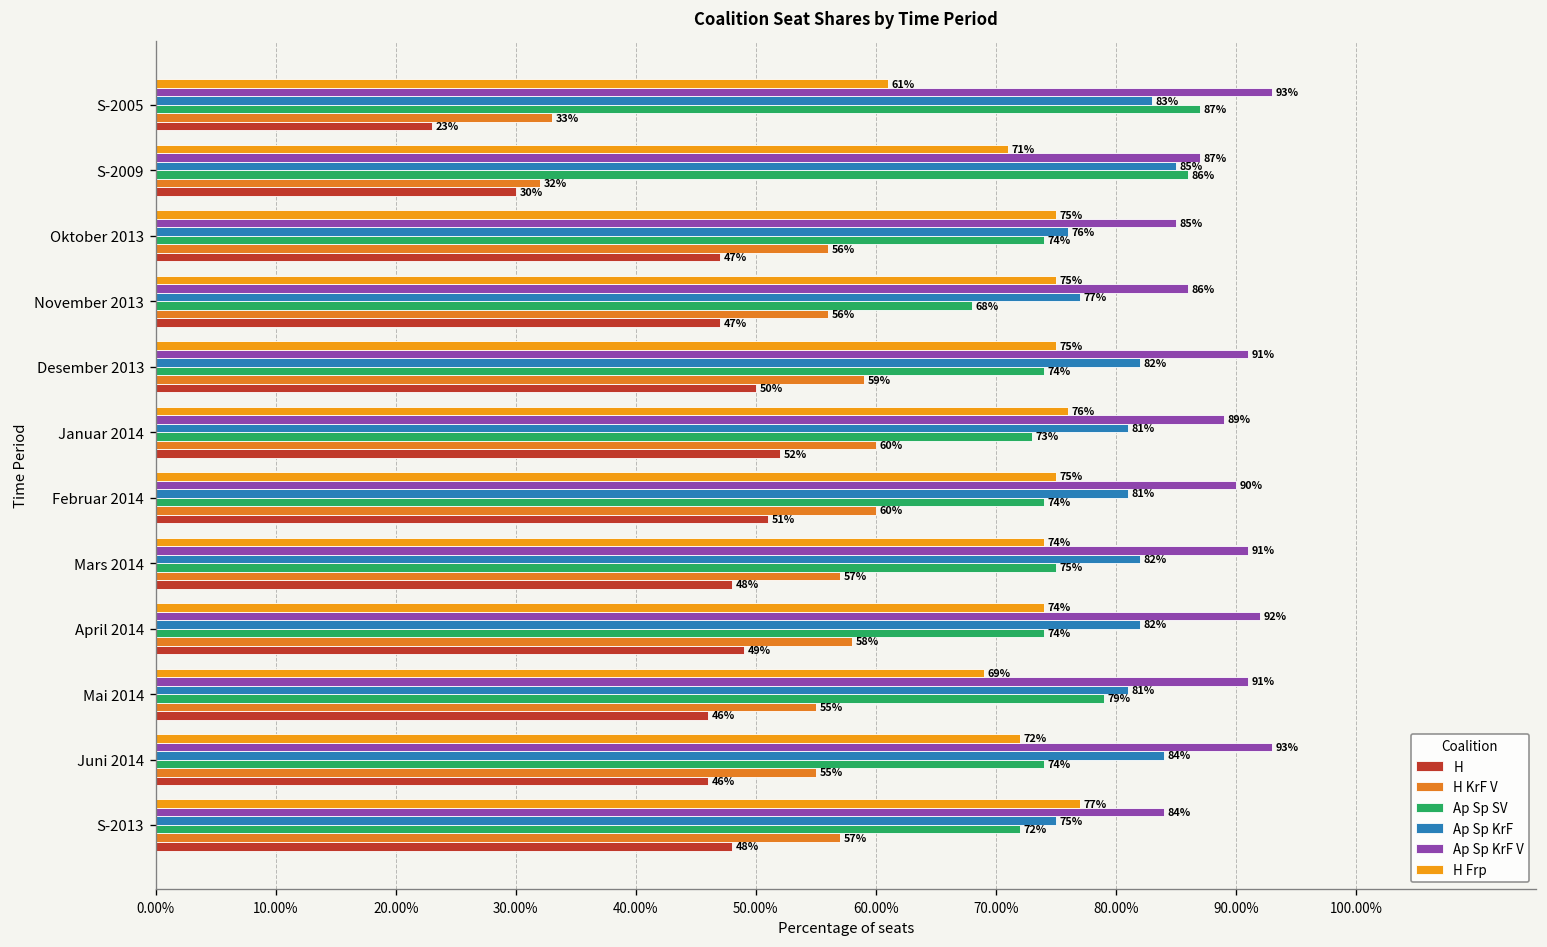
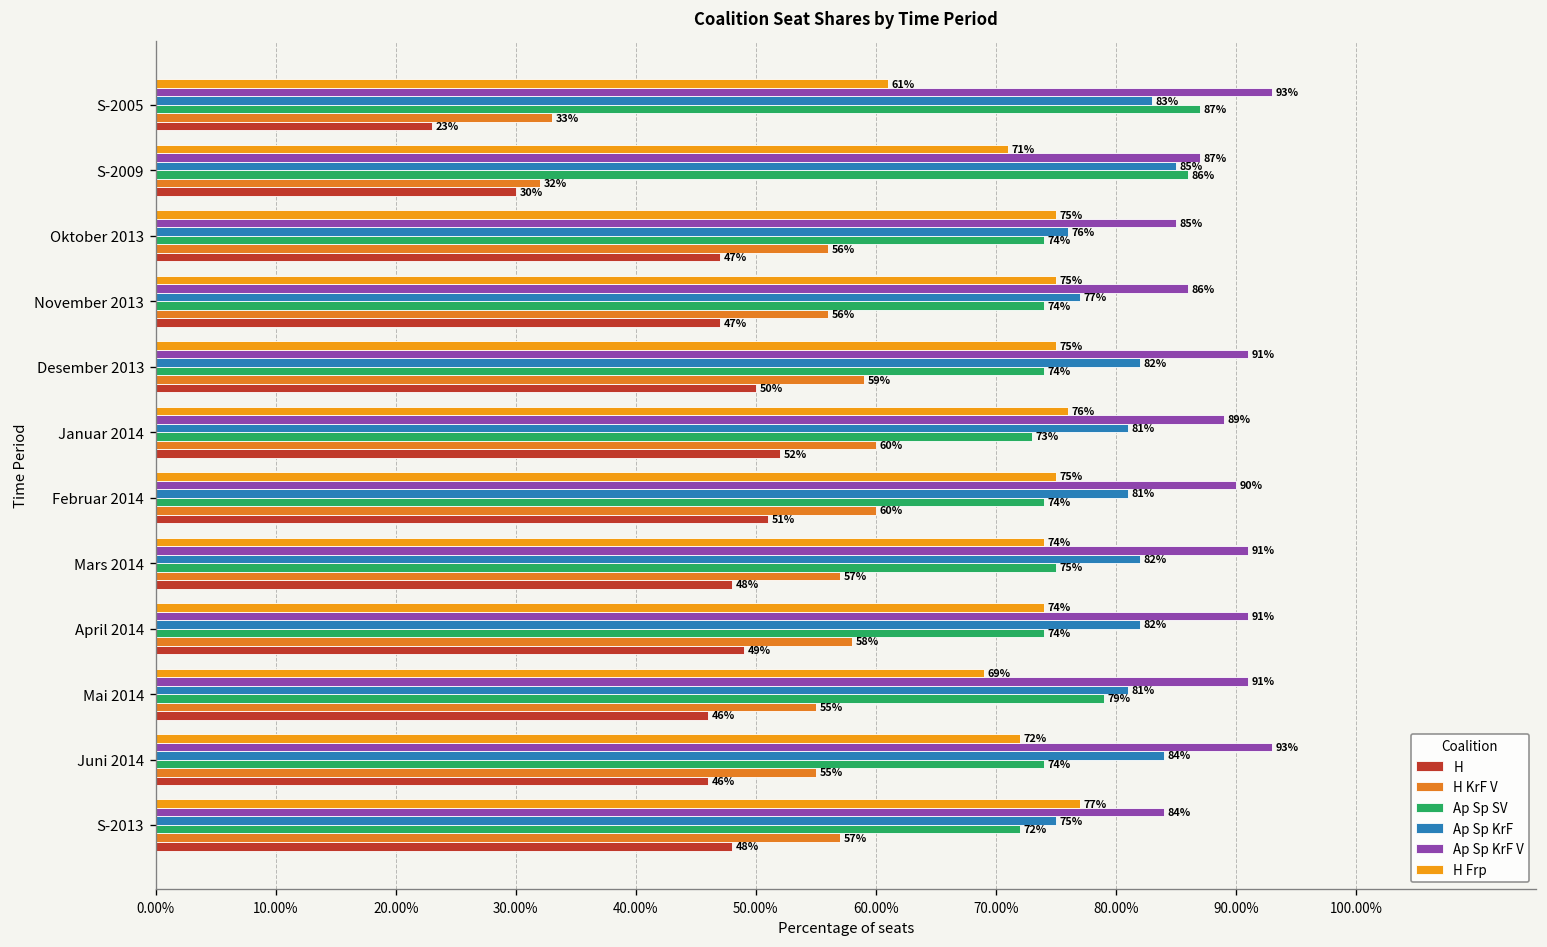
Ap Sp SV, November 2013: 68% -> 74%
Ap Sp KrF V, April 2014: 92% -> 91%
